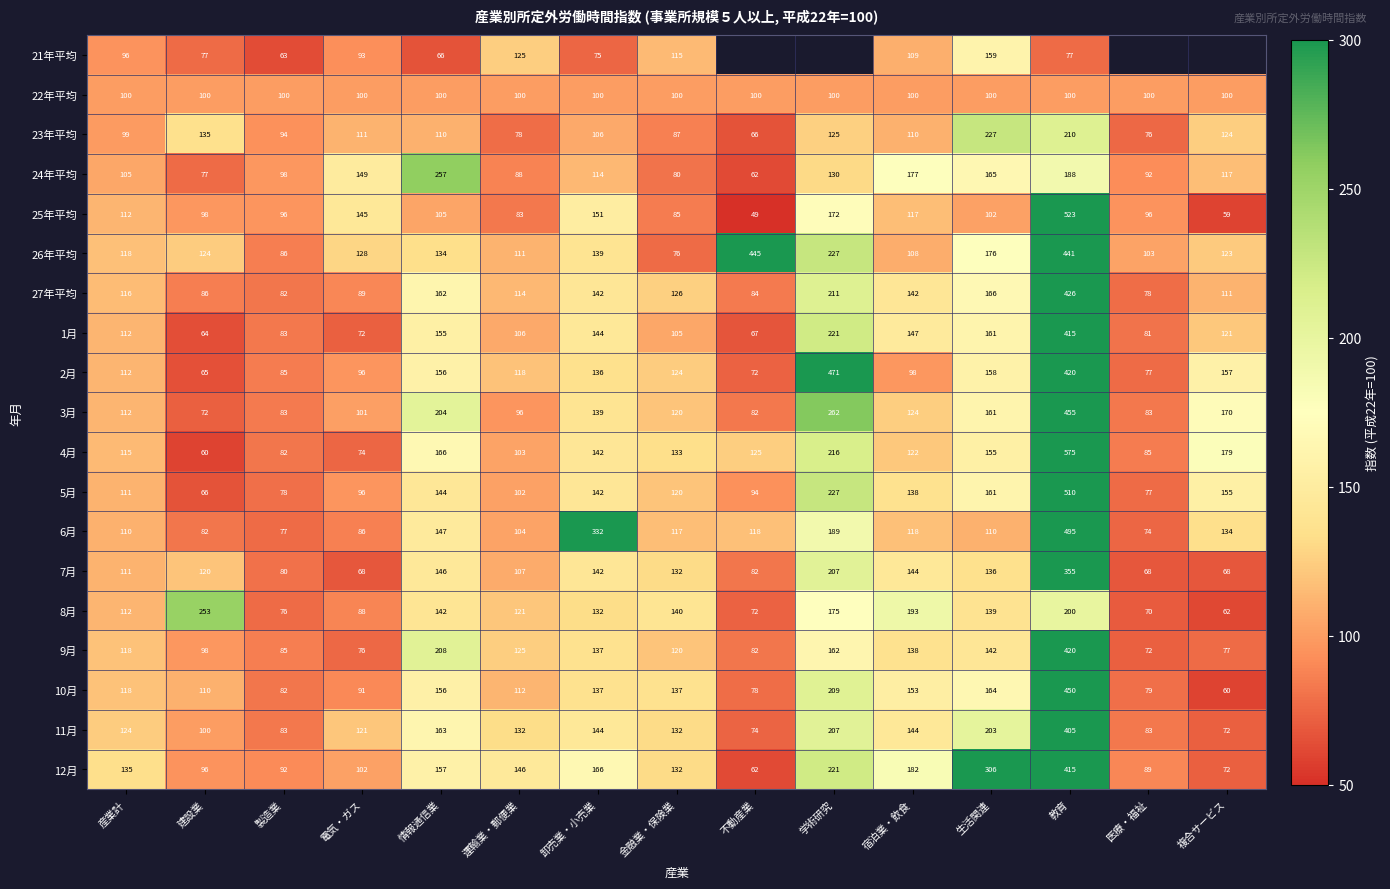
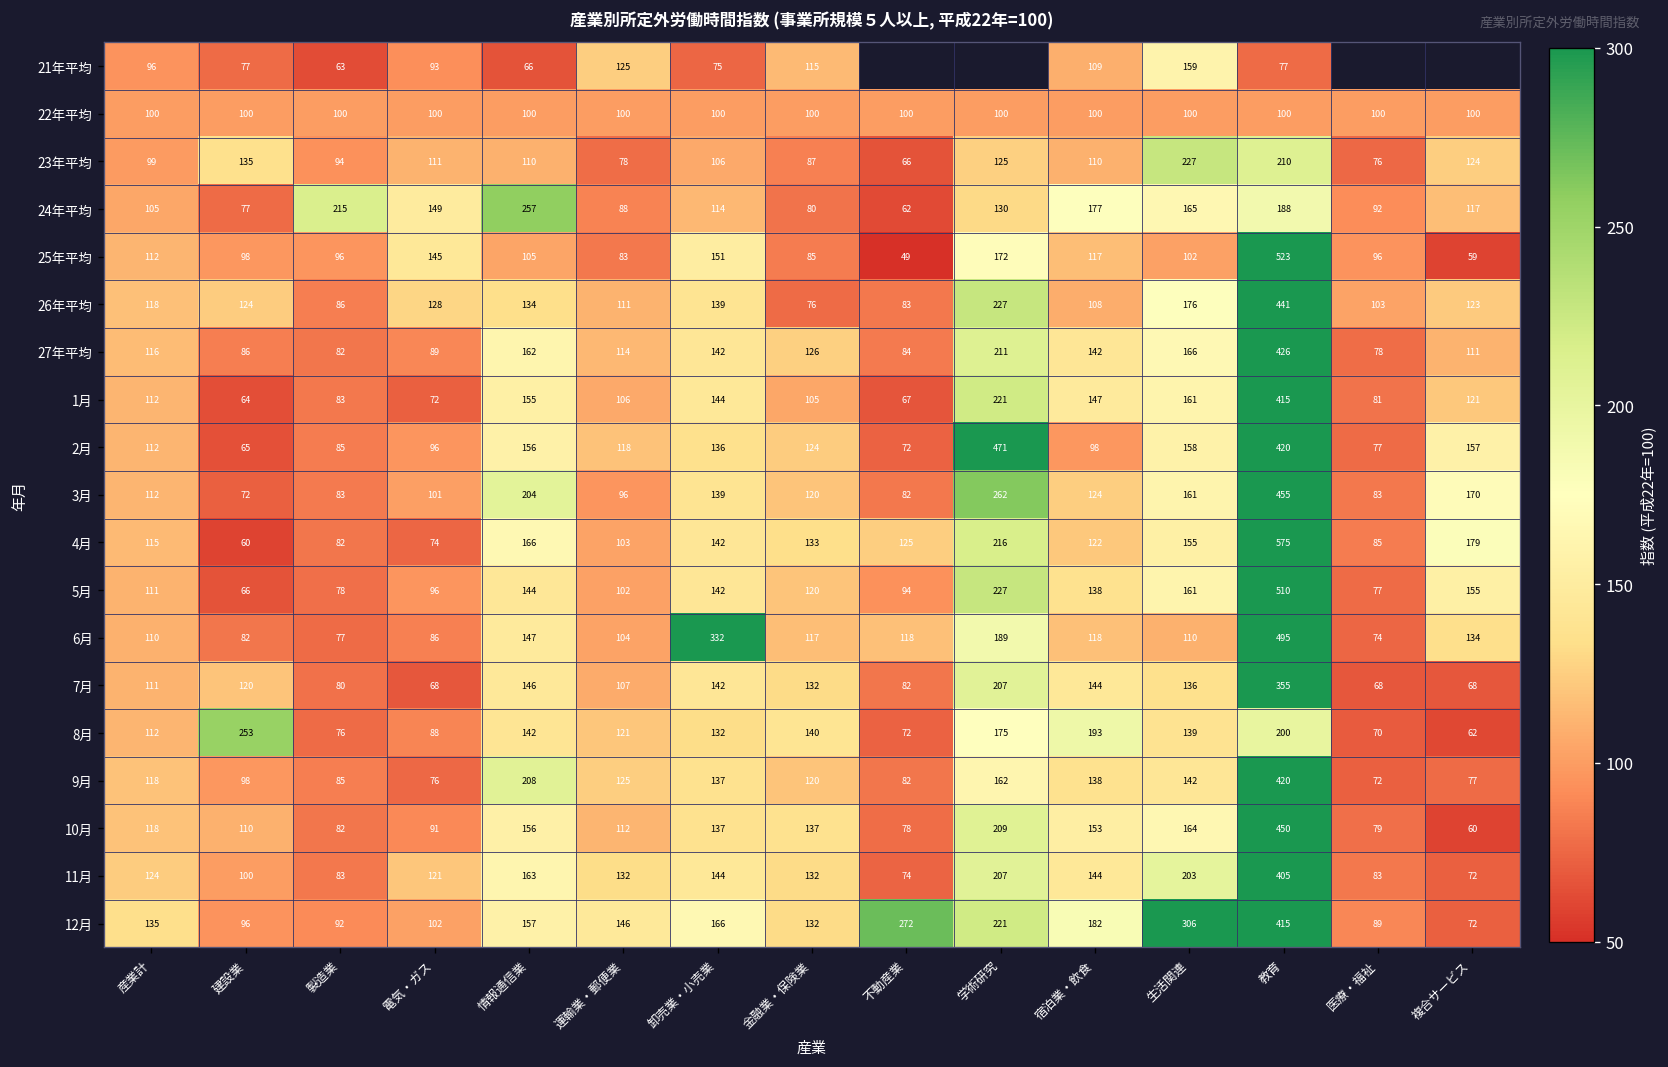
24年平均, 製造業: 98 -> 215
26年平均, 不動産業: 445 -> 83
12月, 不動産業: 62 -> 272
